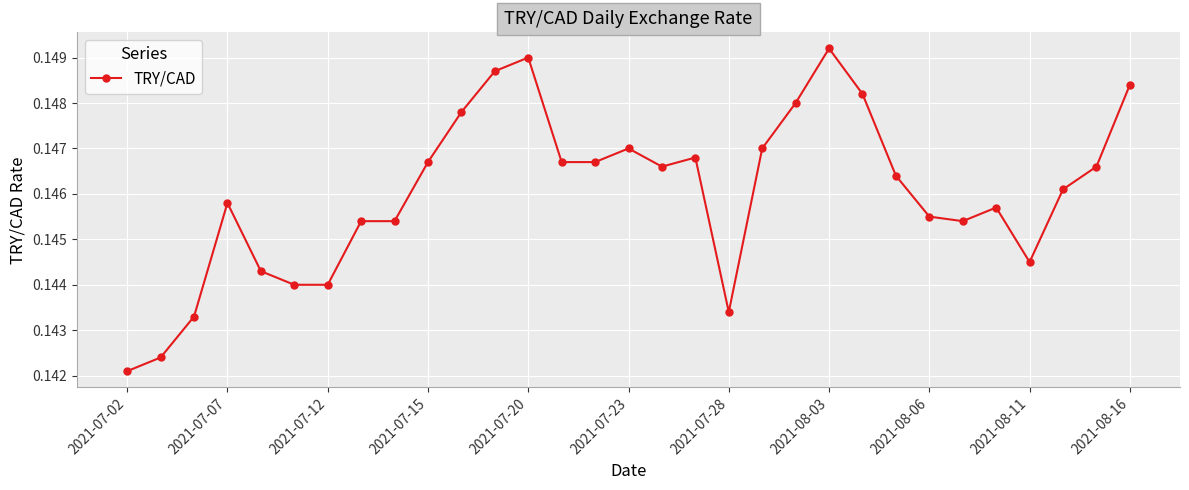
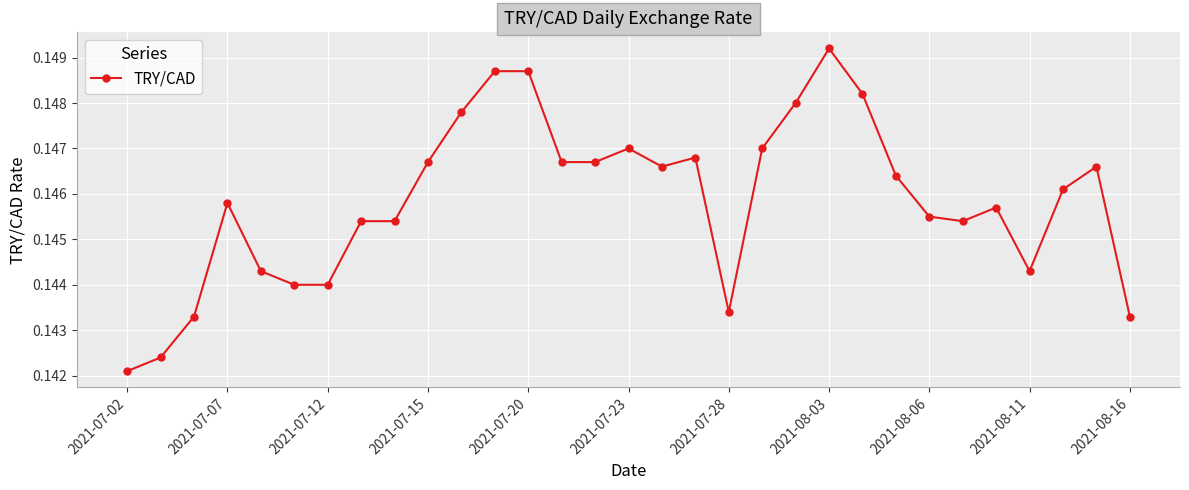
2021-07-20: 0.1490 -> 0.1487
2021-08-11: 0.1445 -> 0.1443
2021-08-16: 0.1484 -> 0.1433
